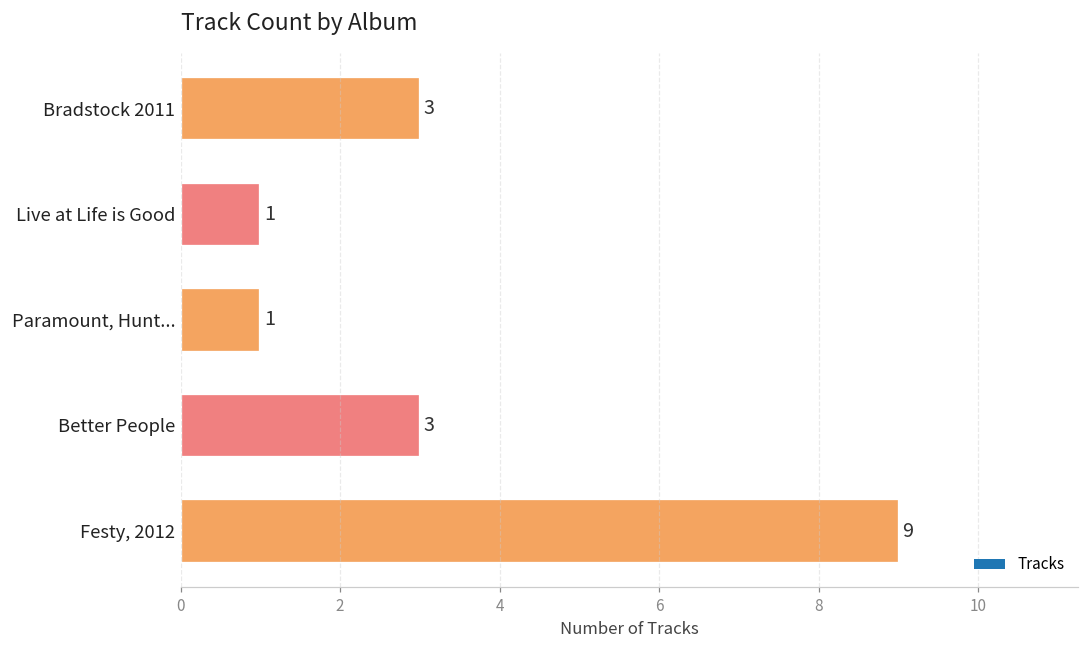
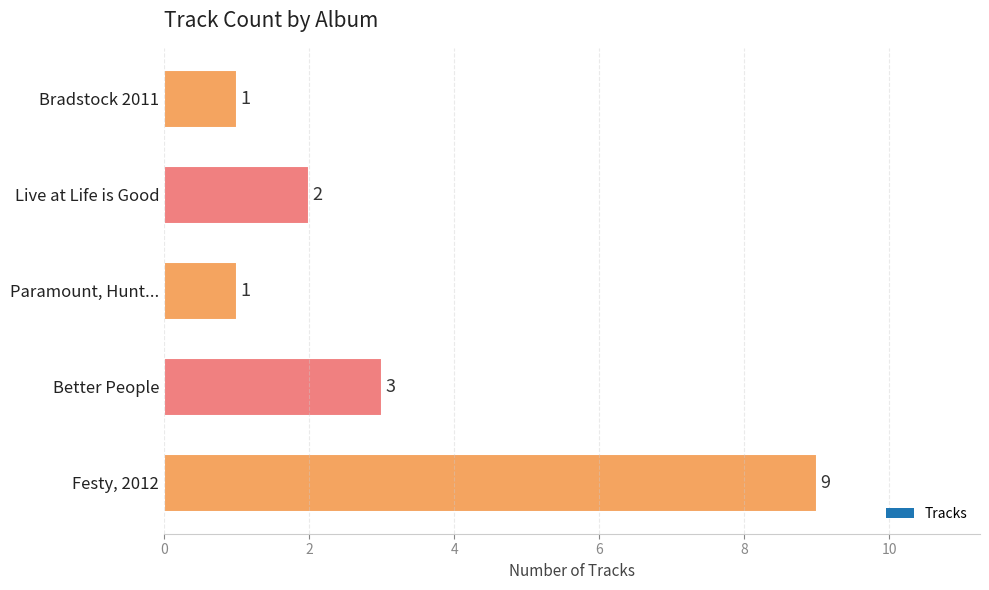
Bradstock 2011: 3 -> 1
Live at Life is Good: 1 -> 2
